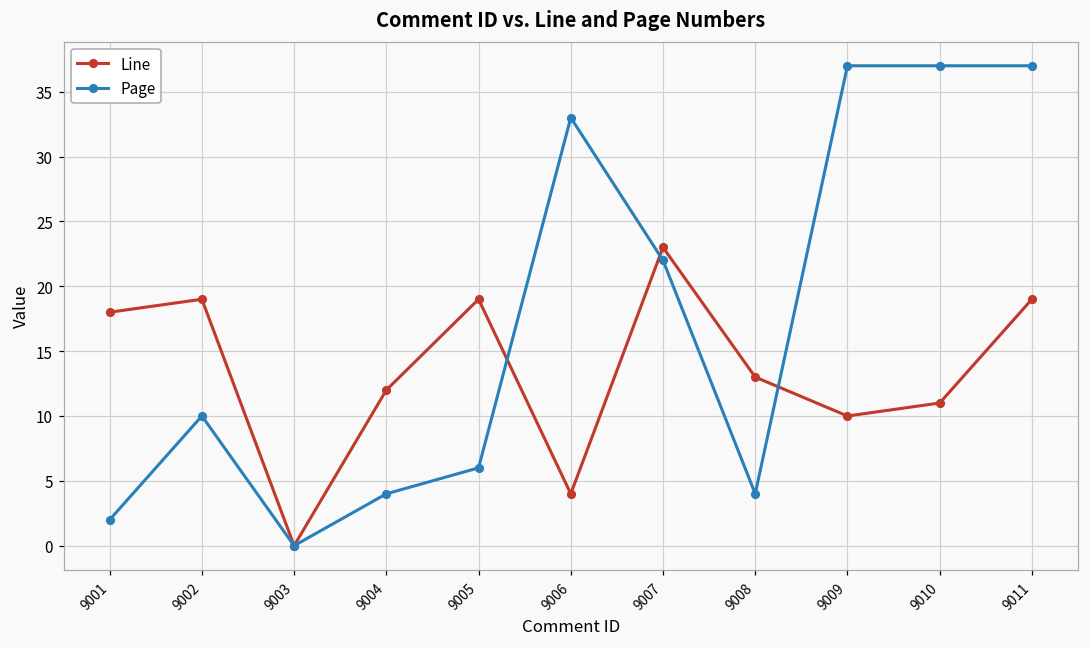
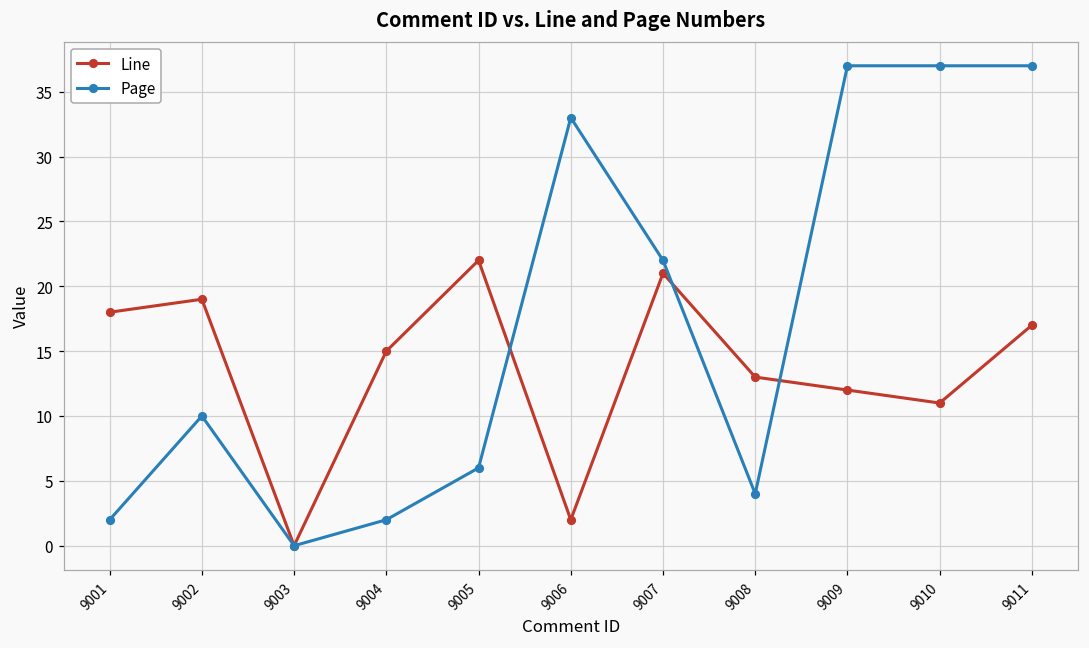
Line, 9004: 12 -> 15
Page, 9004: 4 -> 2
Line, 9005: 19 -> 22
Line, 9006: 4 -> 2
Line, 9007: 23 -> 21
Line, 9009: 10 -> 12
Line, 9011: 19 -> 17
